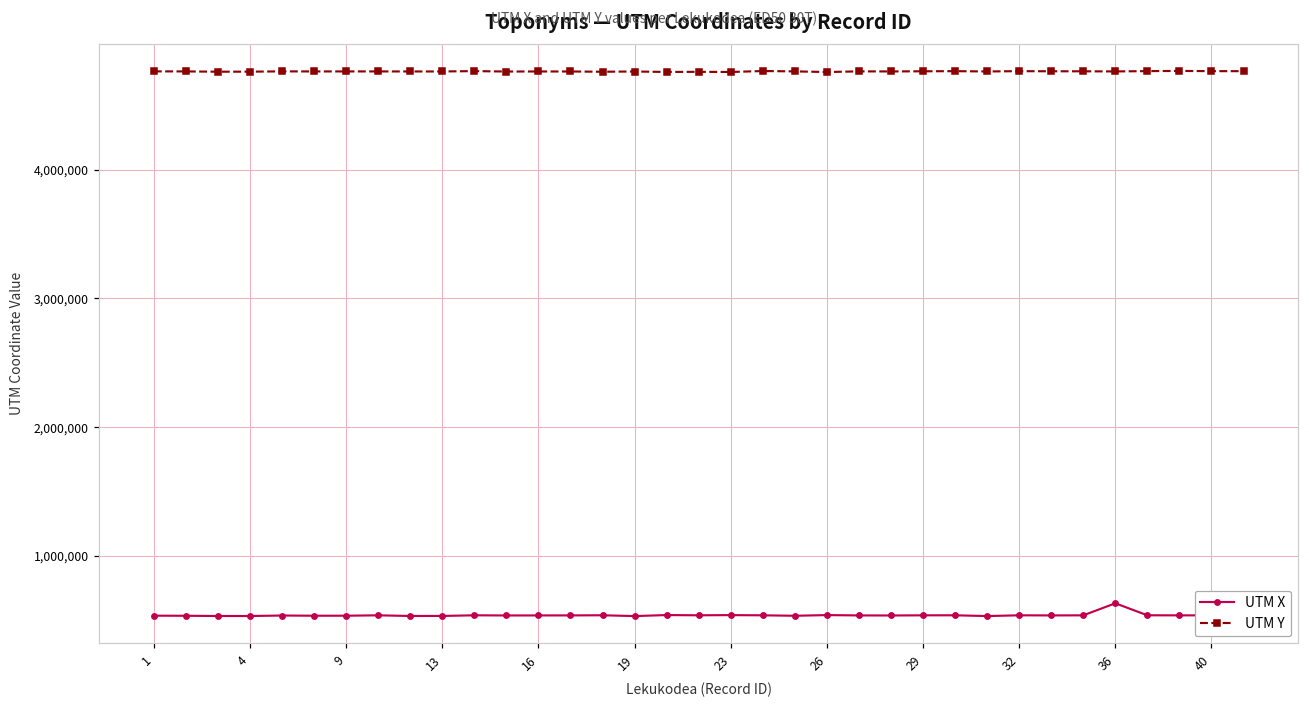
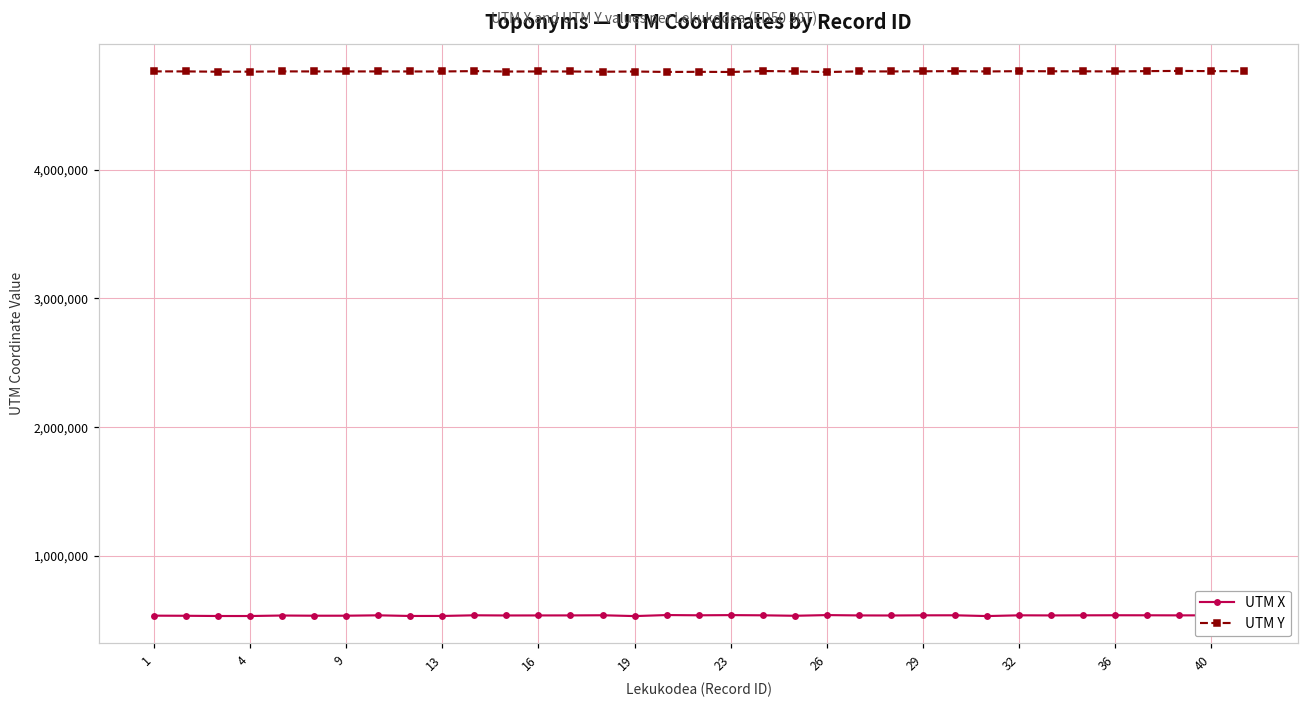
UTM X, 36: 630,000 -> 540,000
